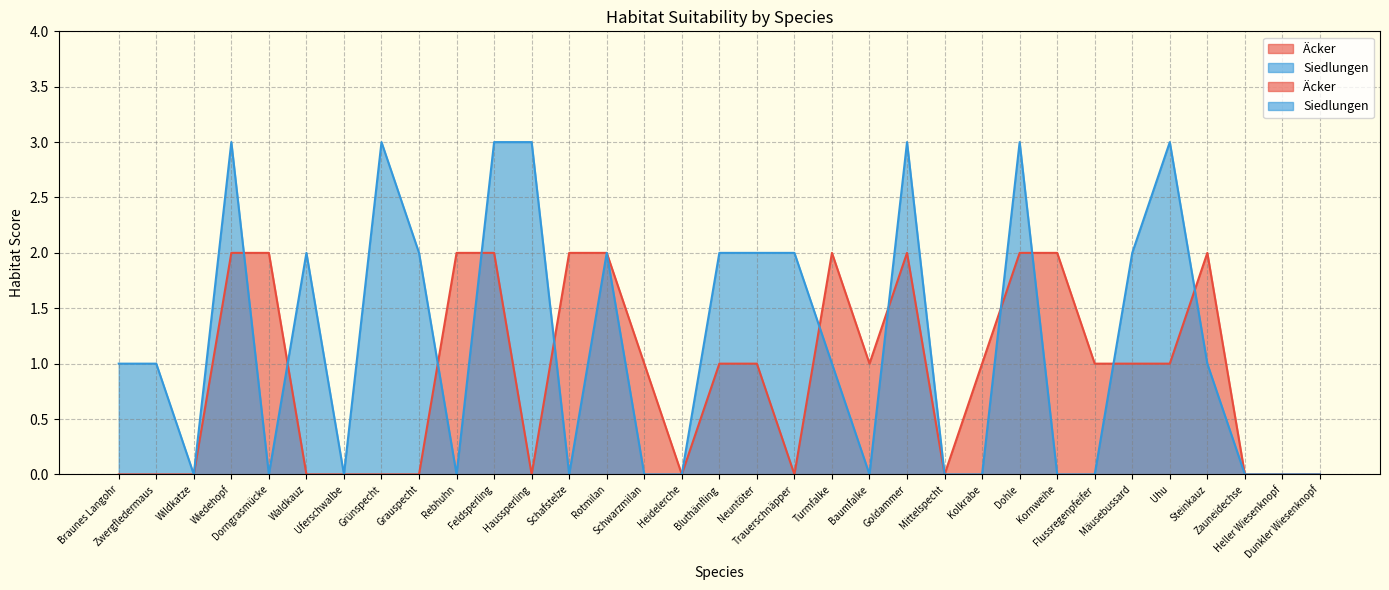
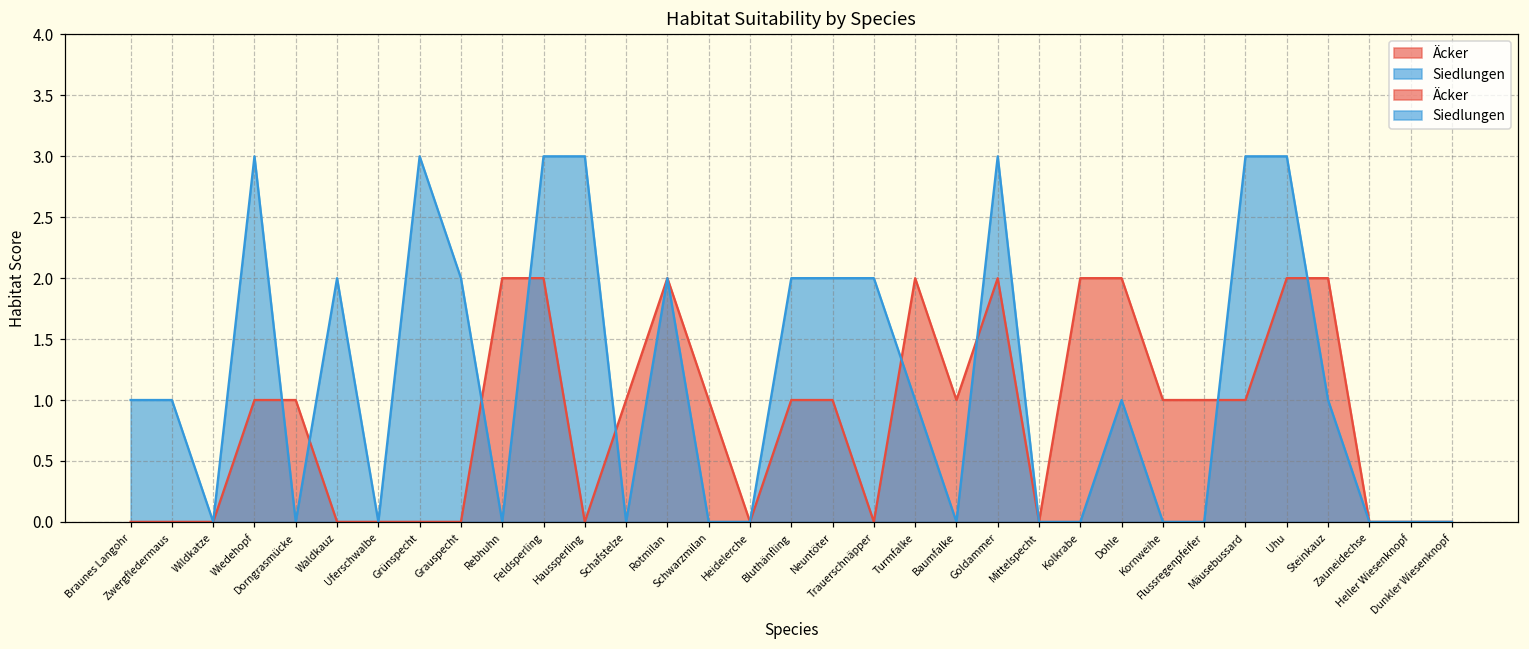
Äcker, Wiedehopf: 2 -> 1
Äcker, Dorngrasmücke: 2 -> 1
Äcker, Schafstelze: 2 -> 1
Äcker, Kolkrabe: 1 -> 2
Siedlungen, Dohle: 3 -> 1
Äcker, Kornweihe: 2 -> 1
Siedlungen, Mäusebussard: 2 -> 3
Äcker, Uhu: 1 -> 2
